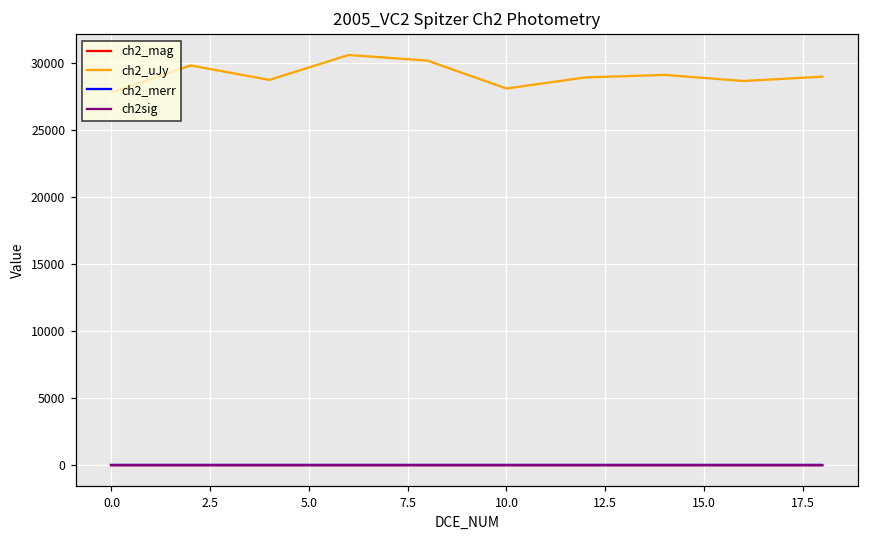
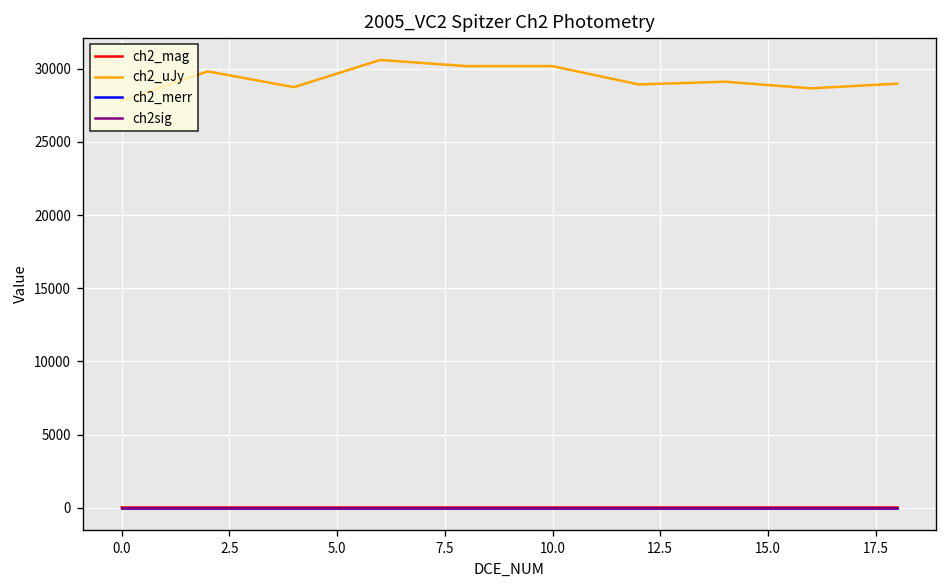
ch2_uJy, 10.0: 28100 -> 30200
